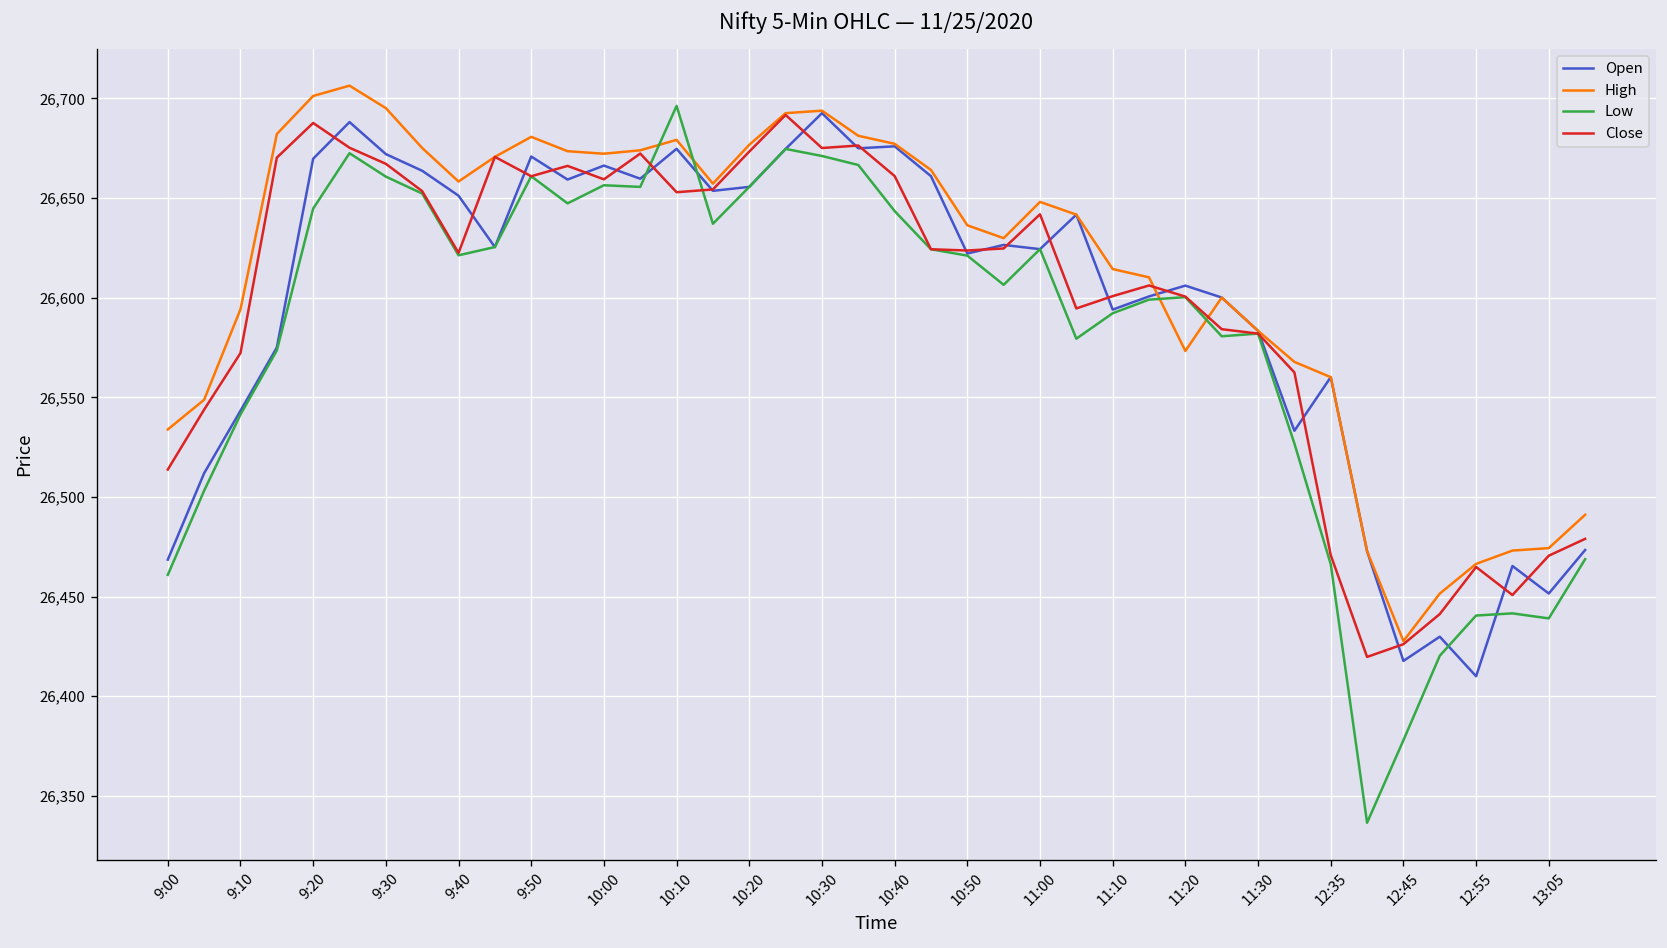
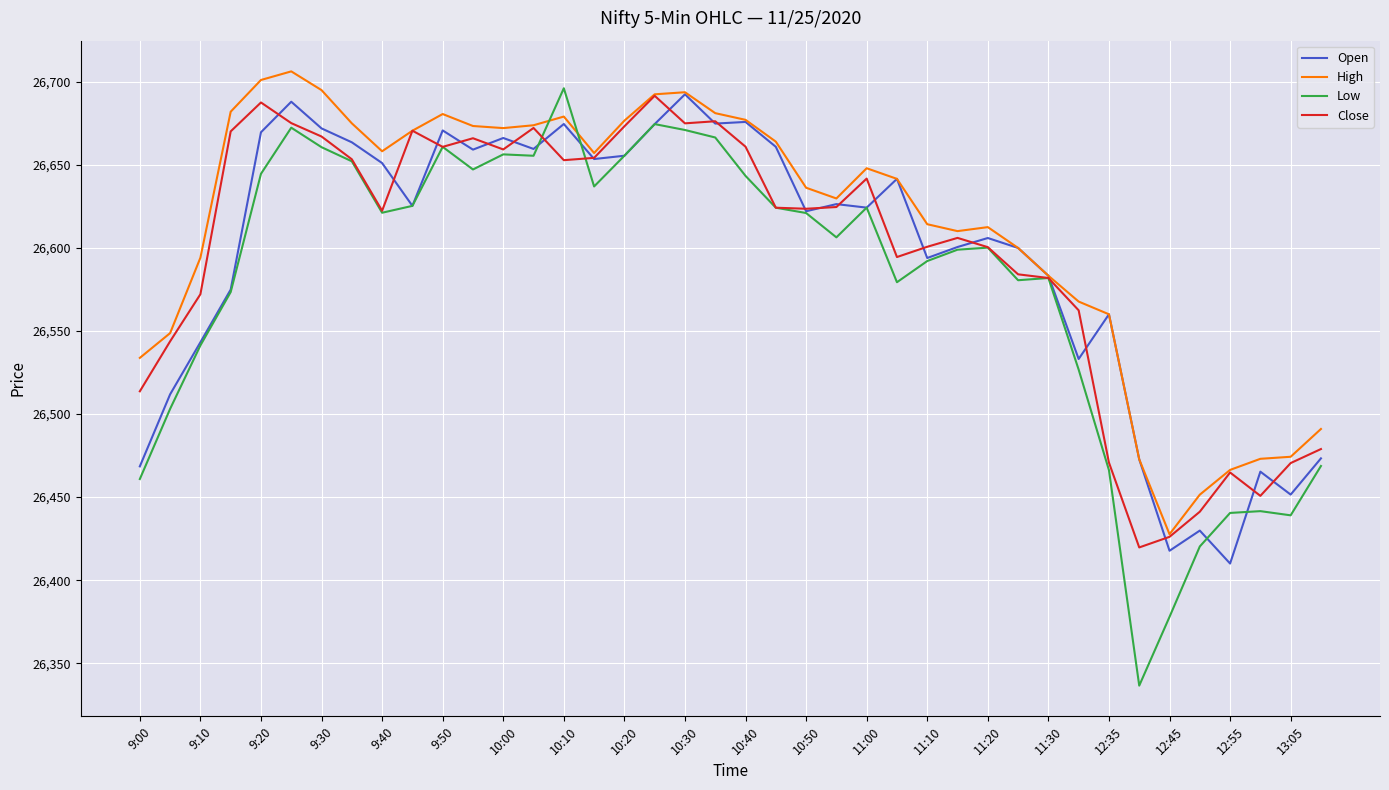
High, 11:20: 26,573 -> 26,613
